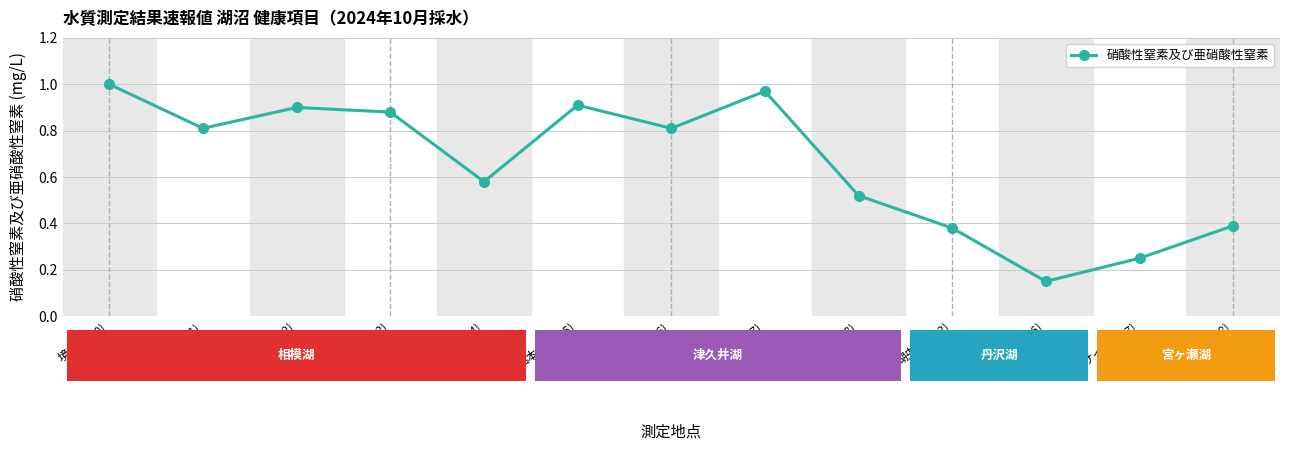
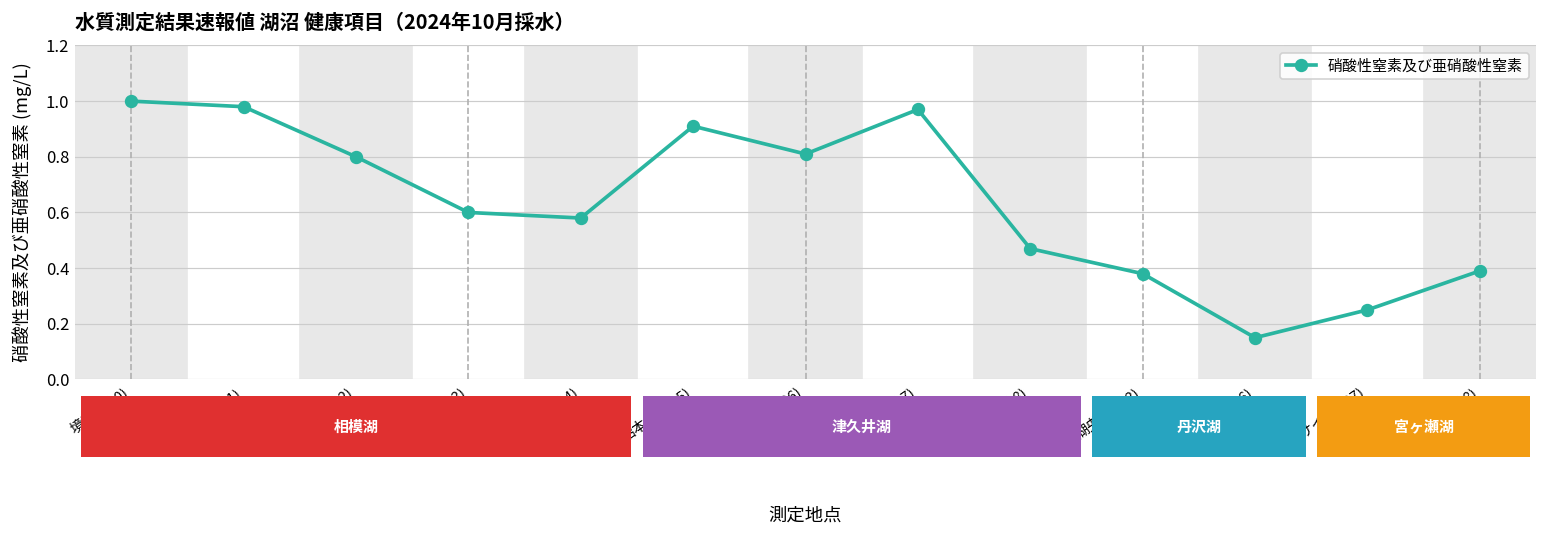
日連大橋(91): 0.81 -> 0.98
湖央西部(92): 0.9 -> 0.8
湖央東部(93): 0.88 -> 0.60
道志橋(98): 0.52 -> 0.47
